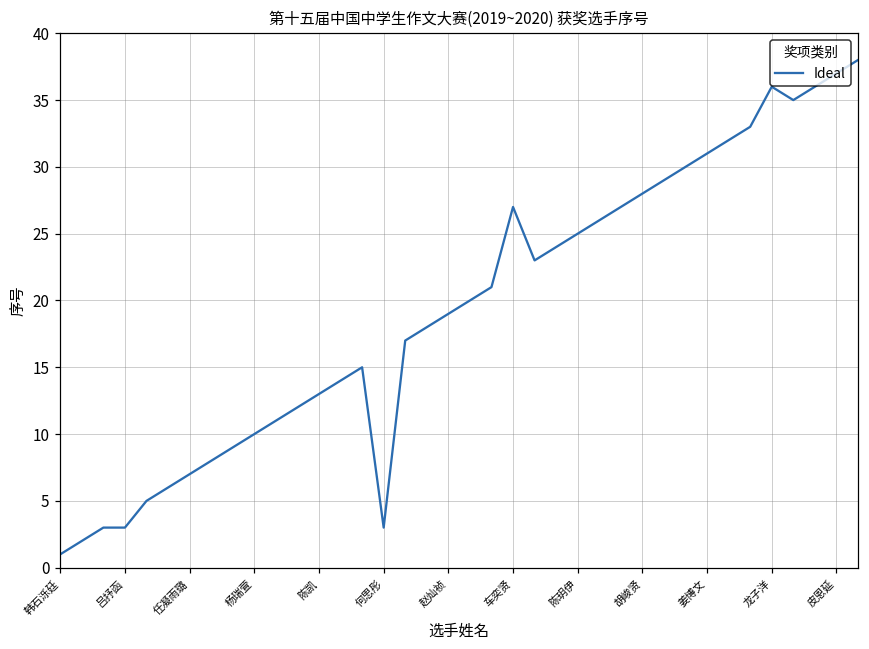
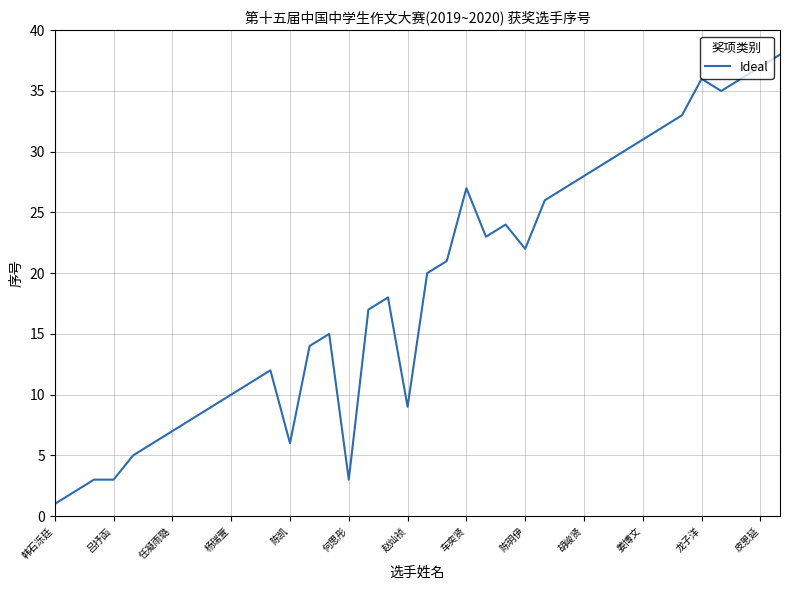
陈凯: 13 -> 6
赵灿祯: 19 -> 9
陈玥伊: 25 -> 22
